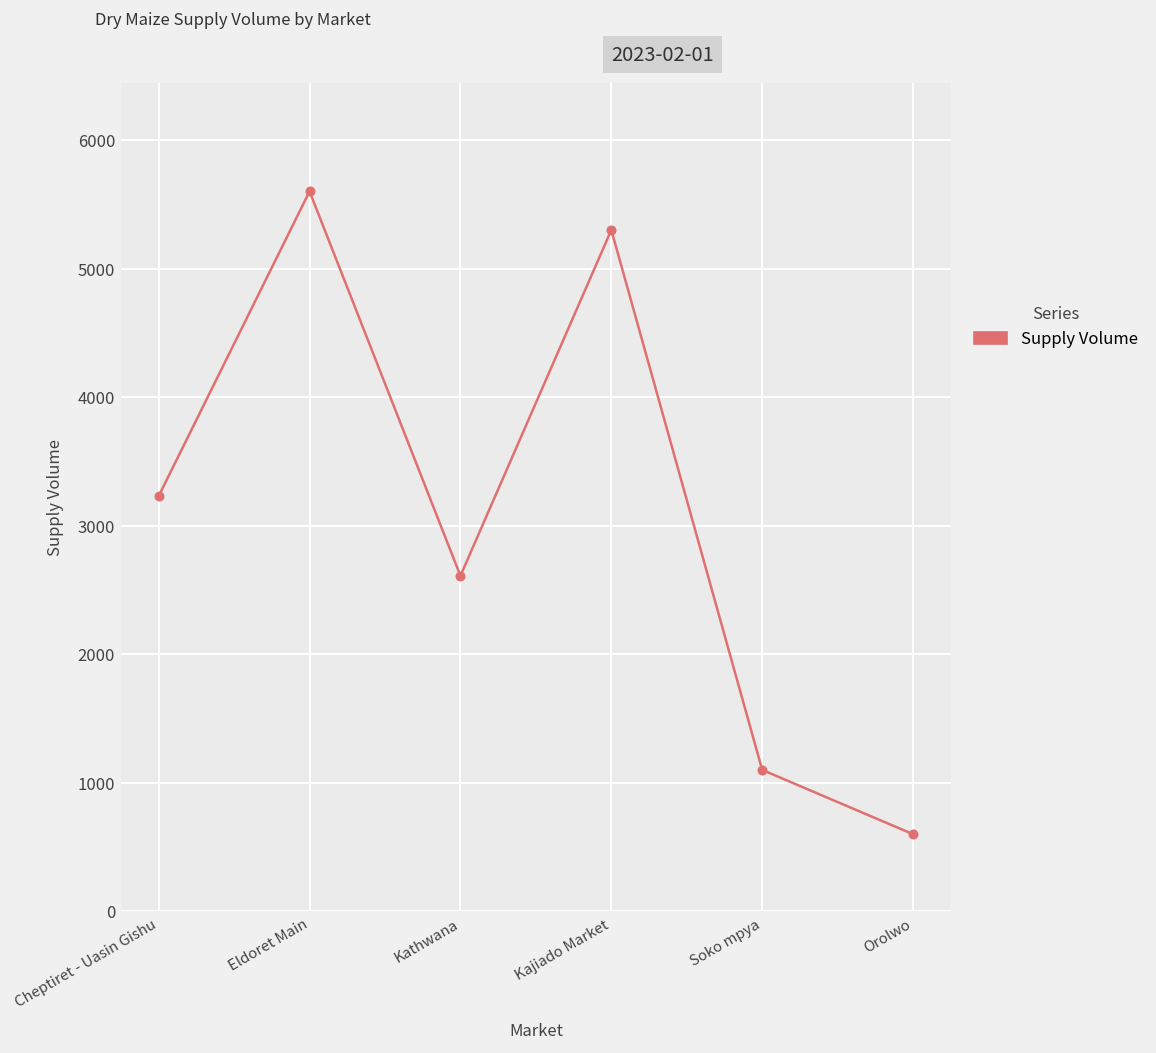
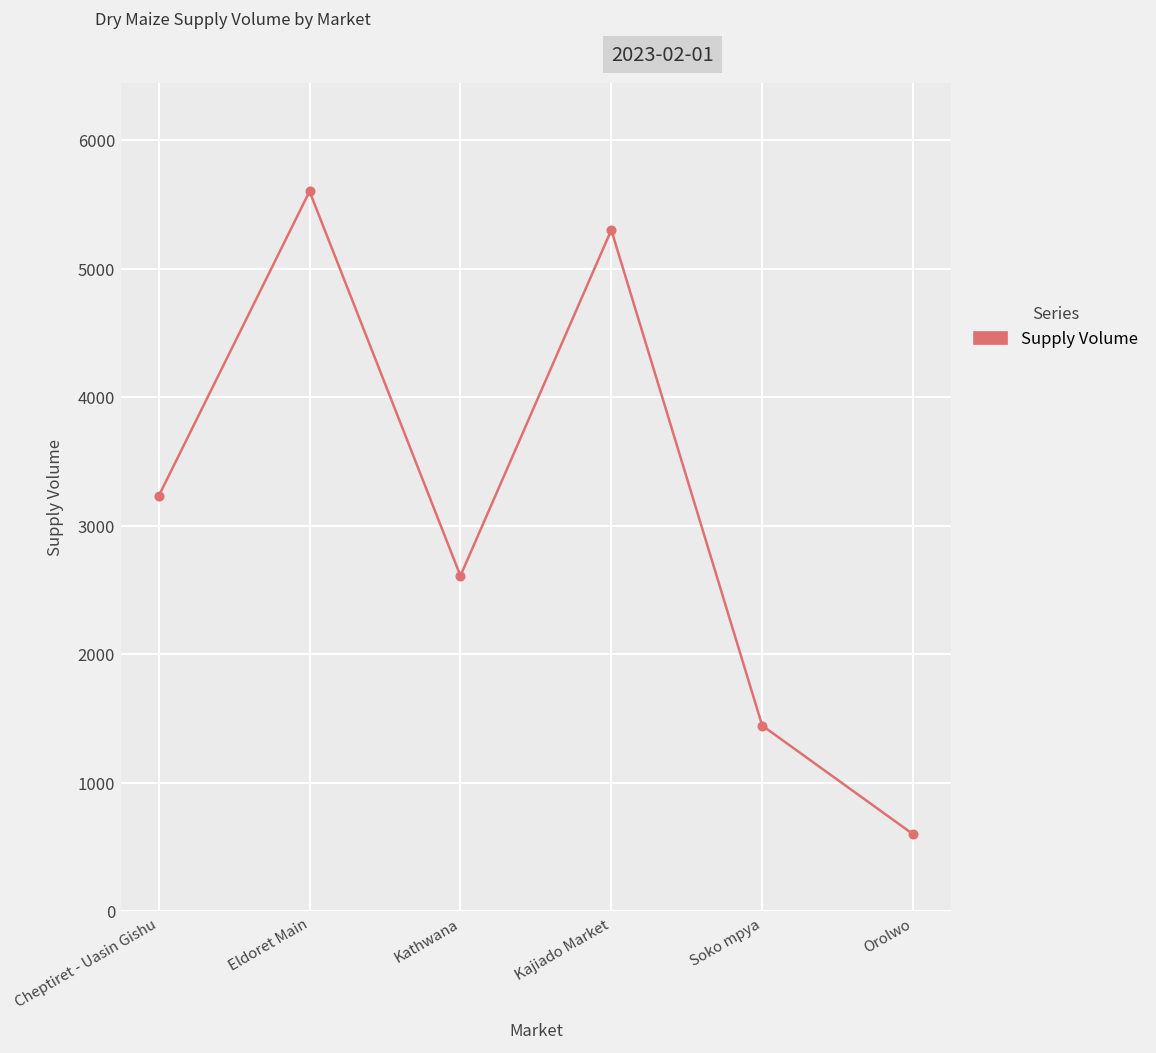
Soko mpya: 1100 -> 1450
